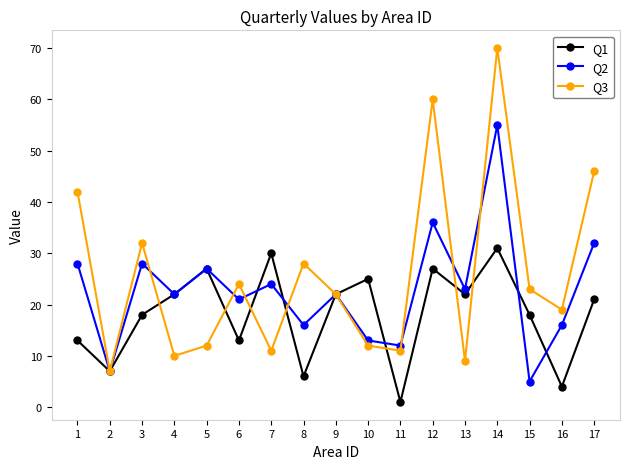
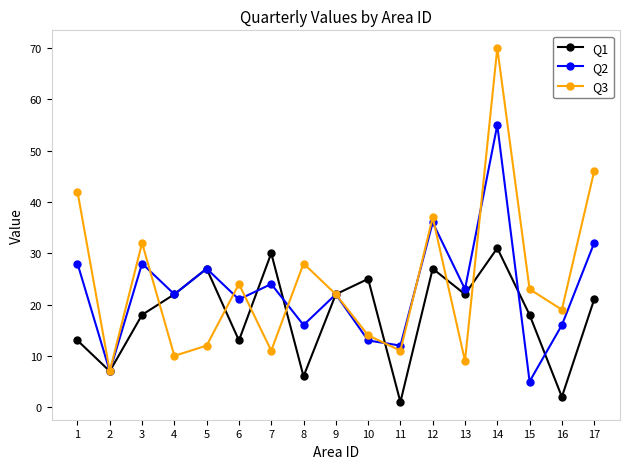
Q3, 10: 12 -> 14
Q3, 12: 60 -> 37
Q1, 16: 4 -> 2
